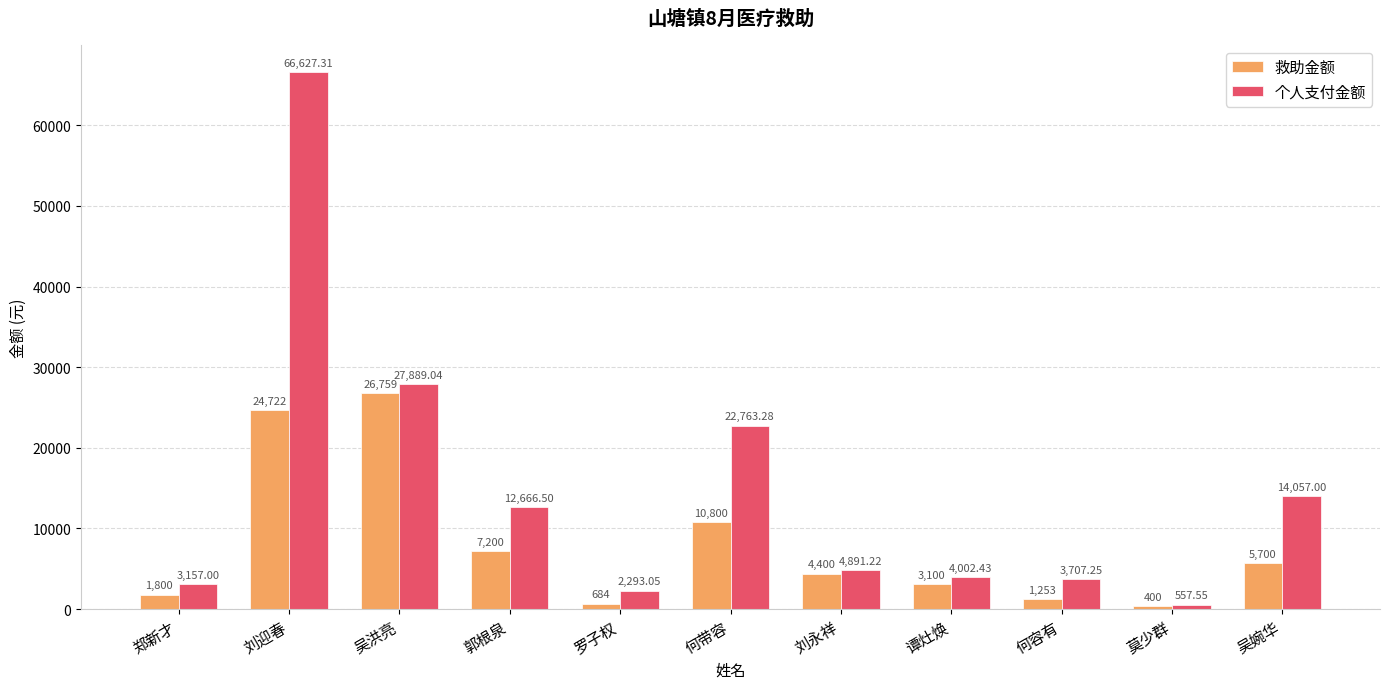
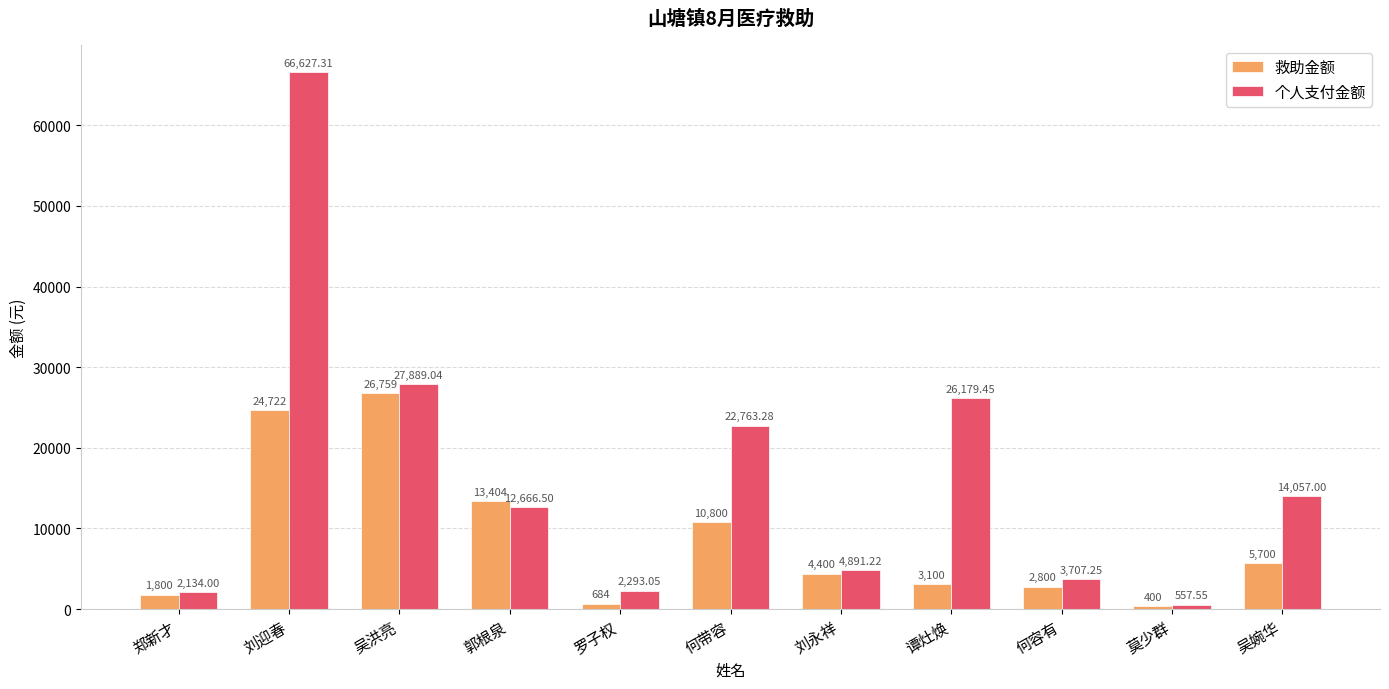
个人支付金额, 郑新才: 3,157.00 -> 2,134.00
救助金额, 郭根泉: 7,200 -> 13,404
个人支付金额, 谭灶焕: 4,002.43 -> 26,179.45
救助金额, 何容有: 1,253 -> 2,800
